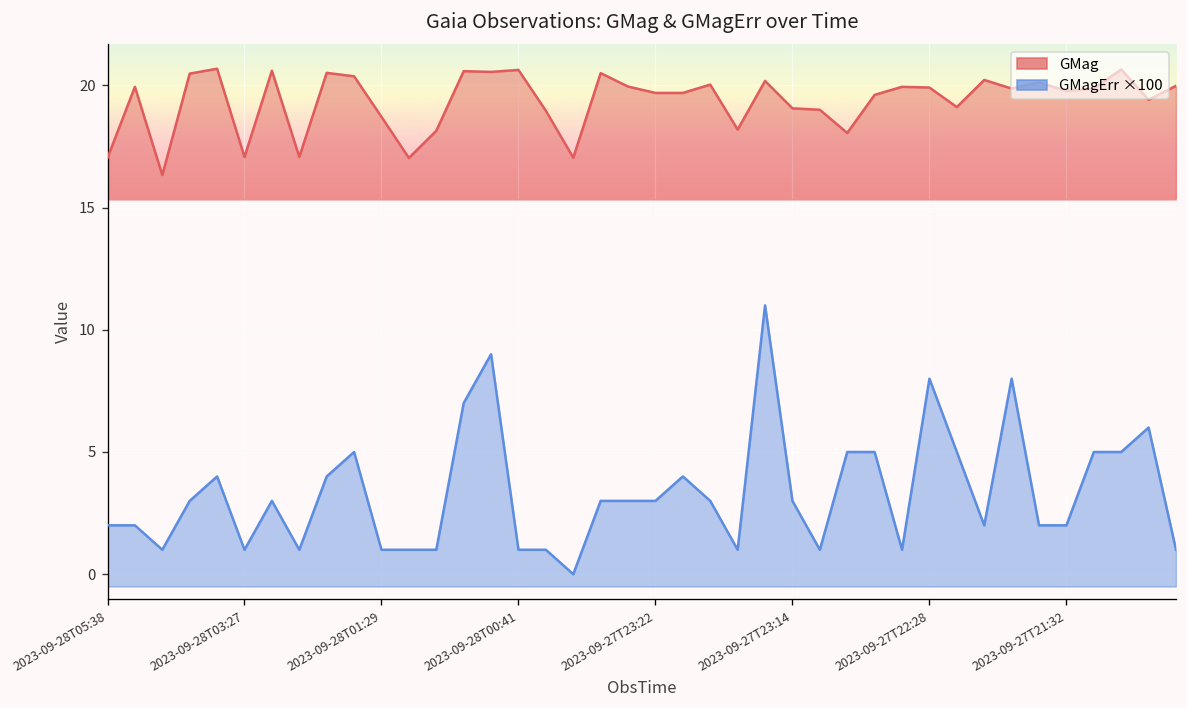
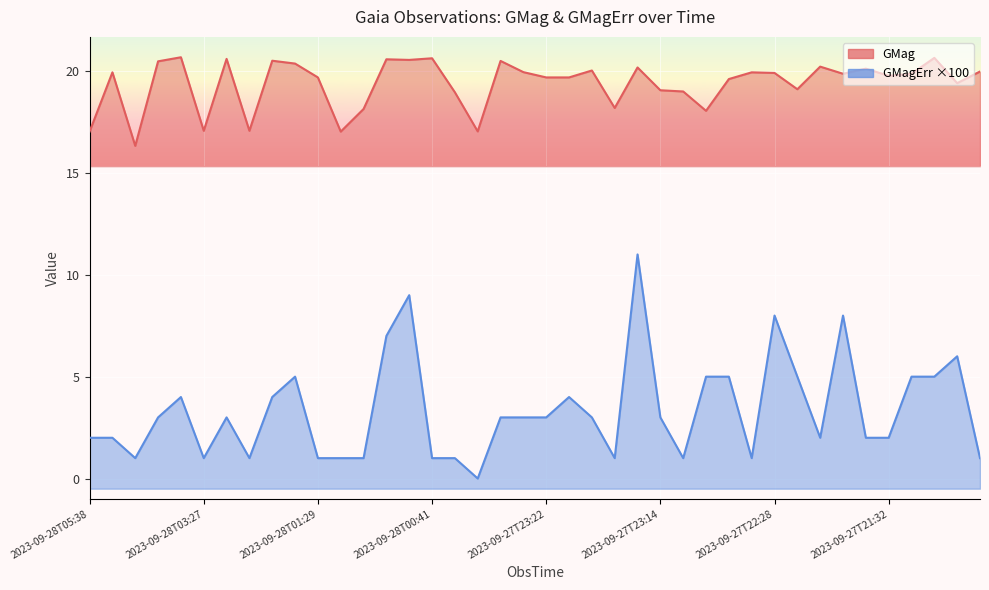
GMag, 2023-09-28T01:29: 18.7 -> 19.7
